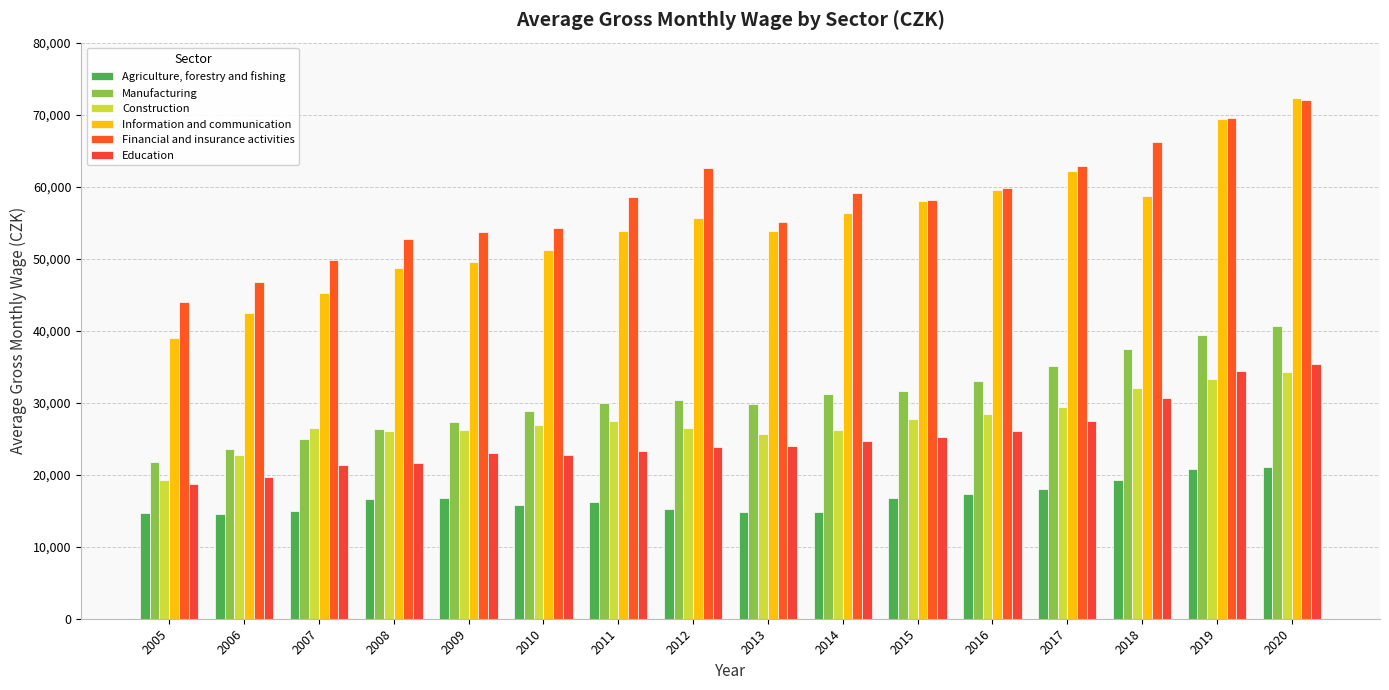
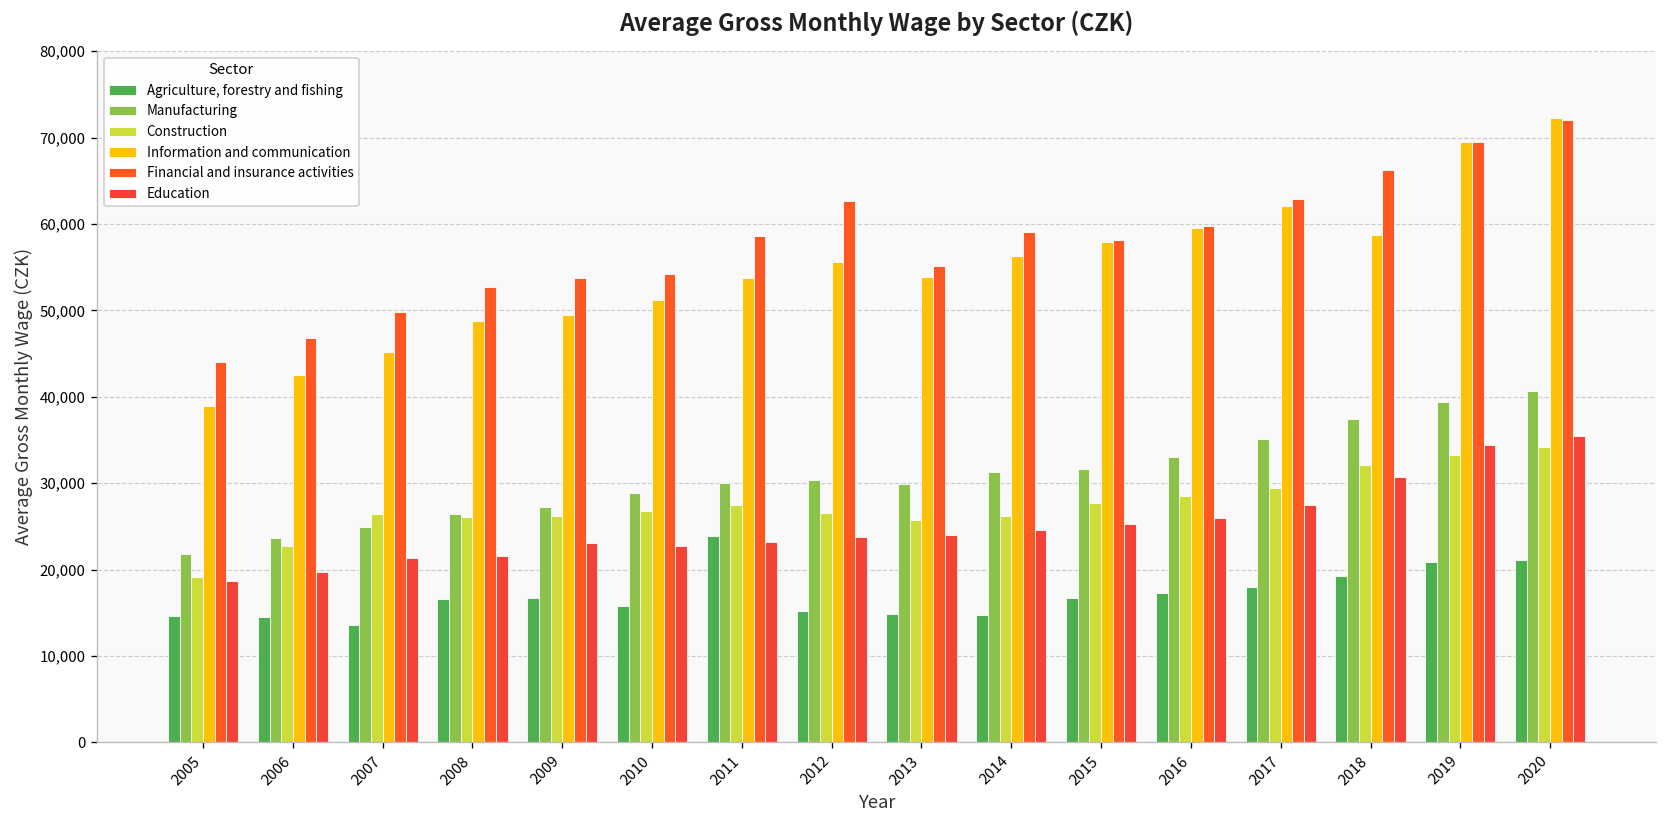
Agriculture, forestry and fishing, 2007: 15,000 -> 14,000
Agriculture, forestry and fishing, 2011: 16,000 -> 24,000
